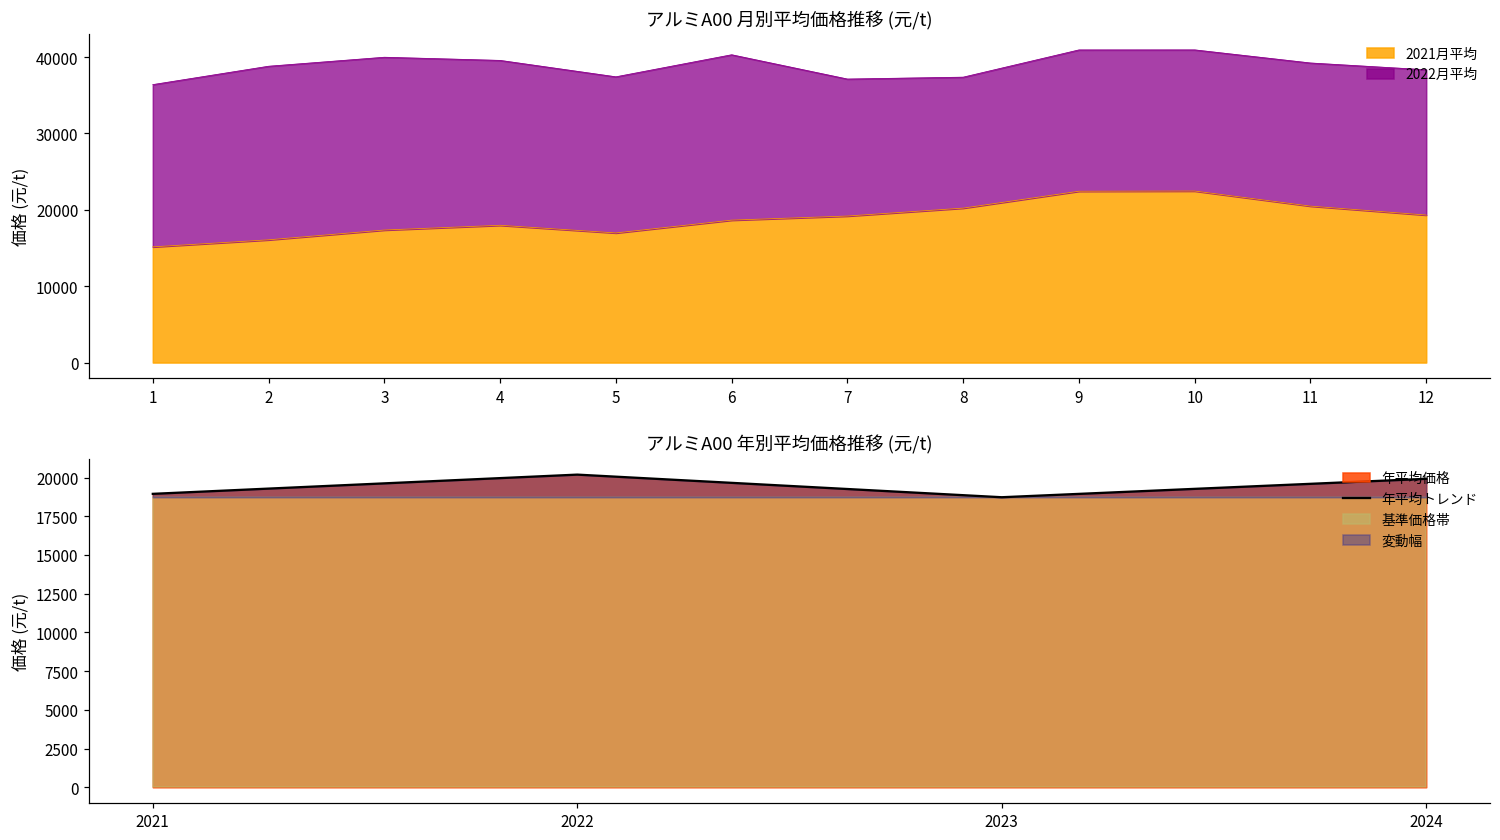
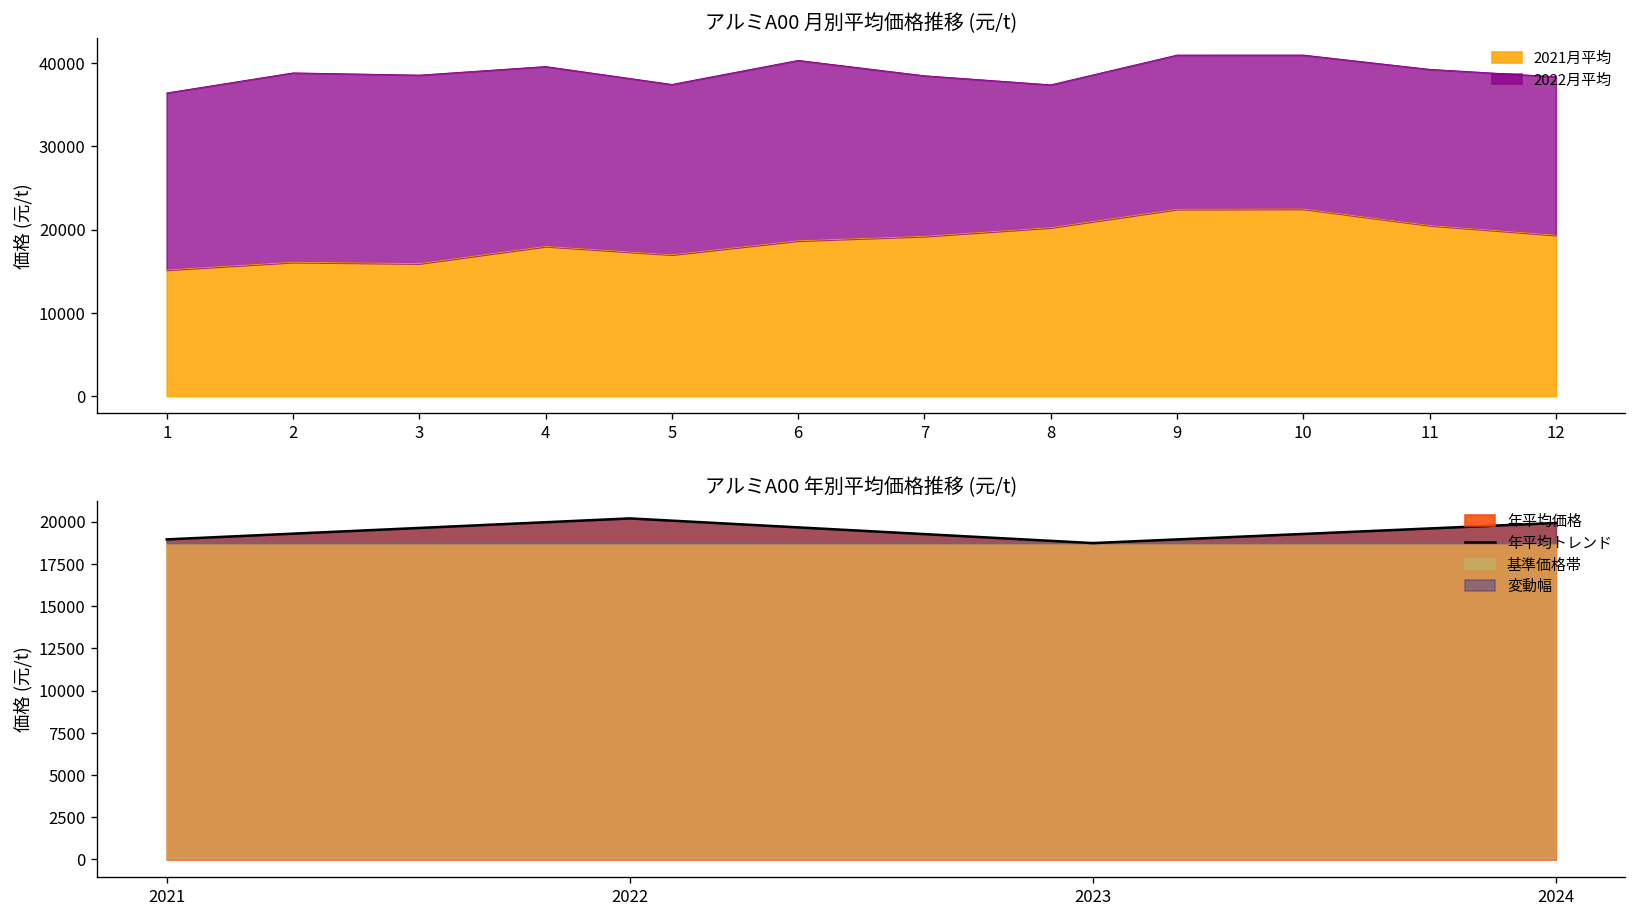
アルミA00 月別平均価格推移 (元/t), 2021月平均, 3: 17000 -> 16000
アルミA00 月別平均価格推移 (元/t), 2022月平均, 7: 18000 -> 19000
